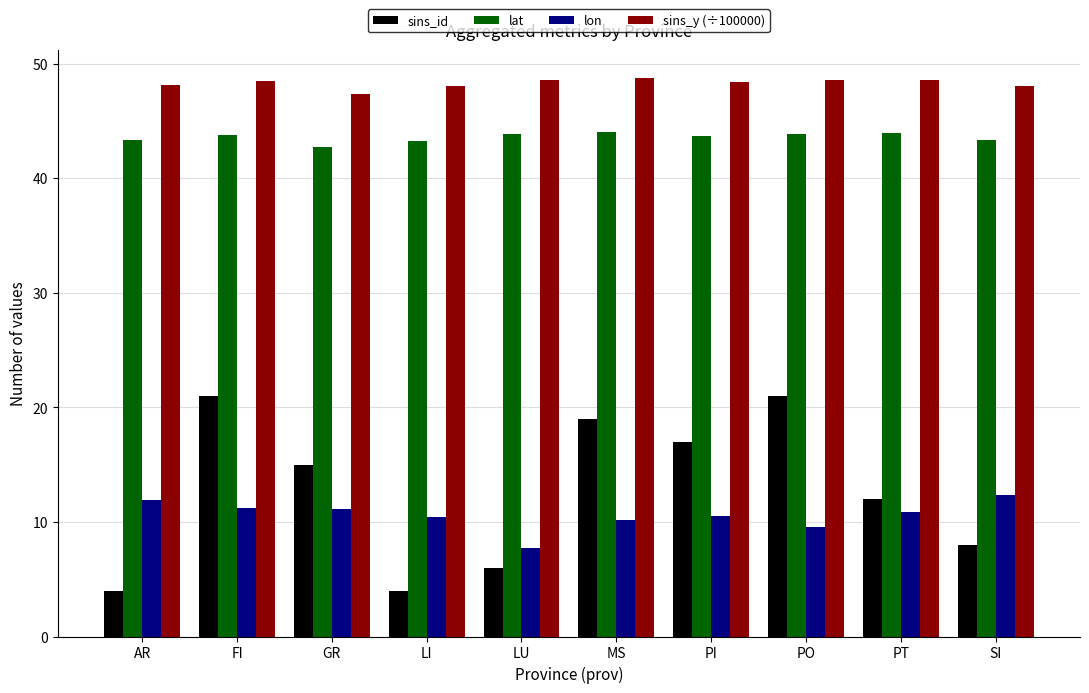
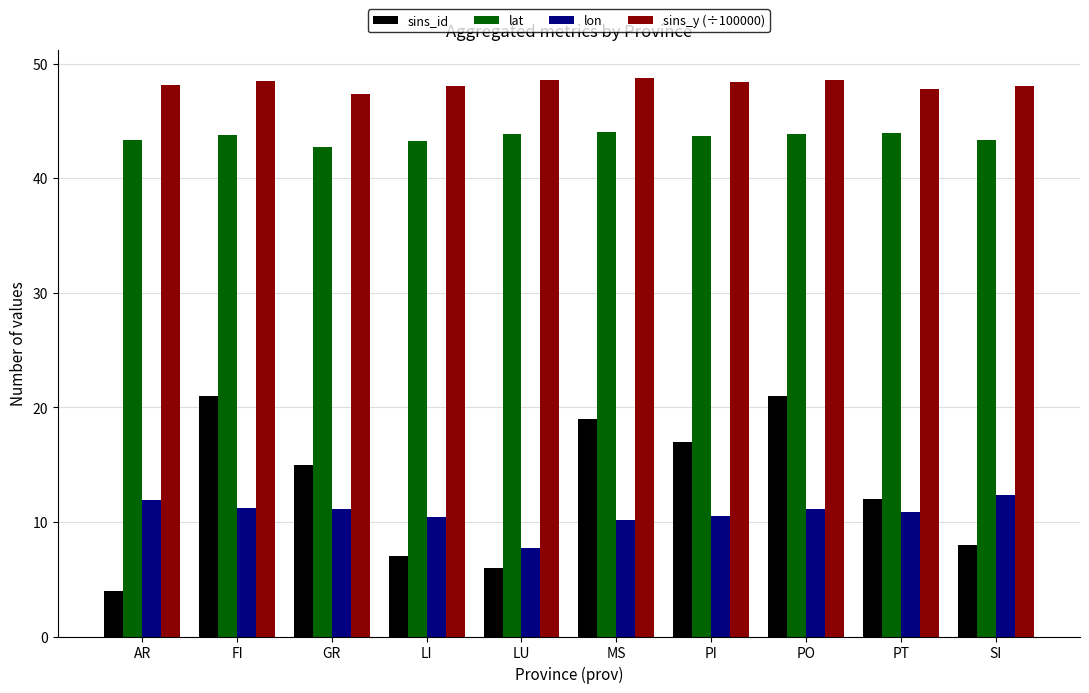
sins_id, LI: 4 -> 7
lon, PO: 9.6 -> 11.1
sins_y (÷100000), PT: 48.6 -> 47.8
